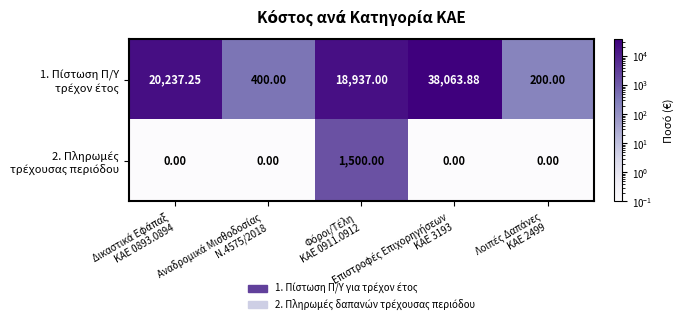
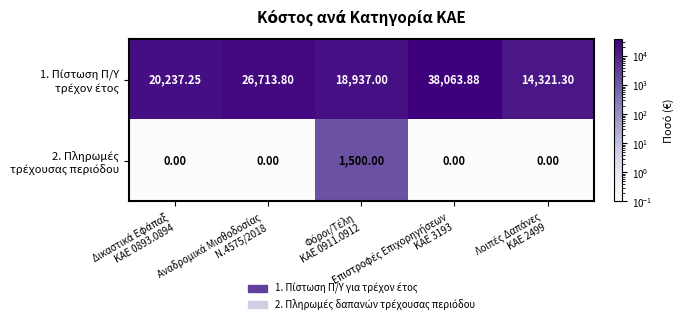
1. Πίστωση Π/Υ τρέχον έτος, Αναδρομικά Μισθοδοσίας Ν.4575/2018: 400.00 -> 26,713.80
1. Πίστωση Π/Υ τρέχον έτος, Λοιπές Δαπάνες ΚΑΕ 2499: 200.00 -> 14,321.30
